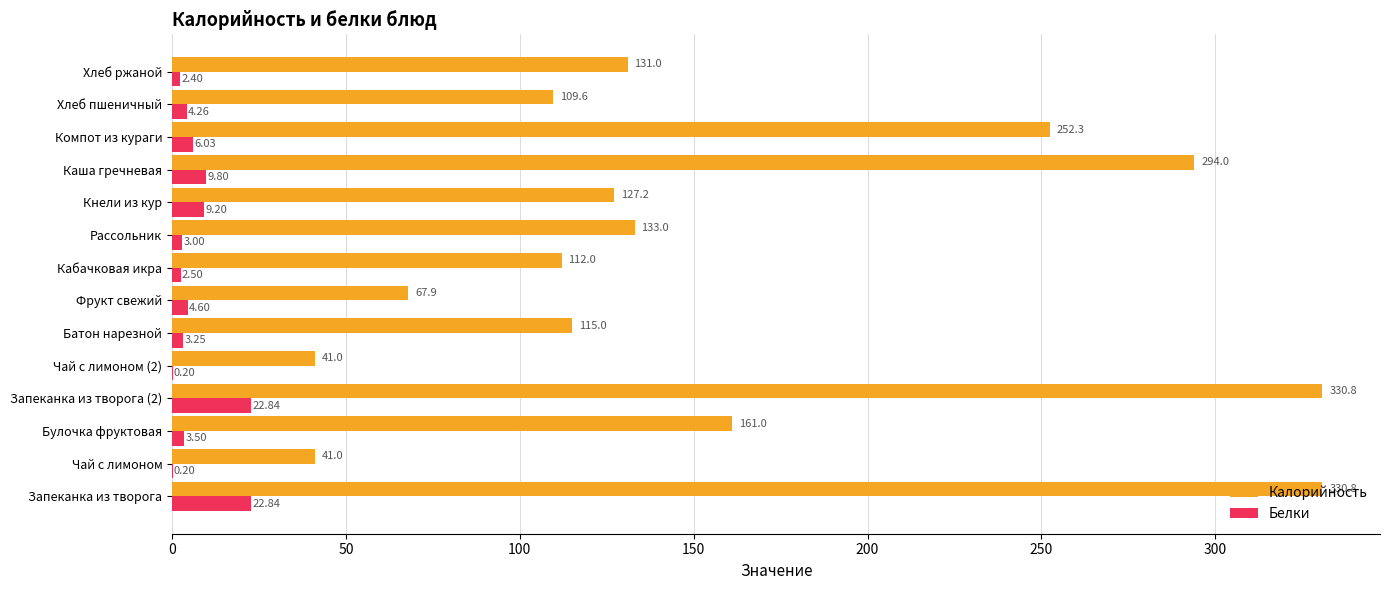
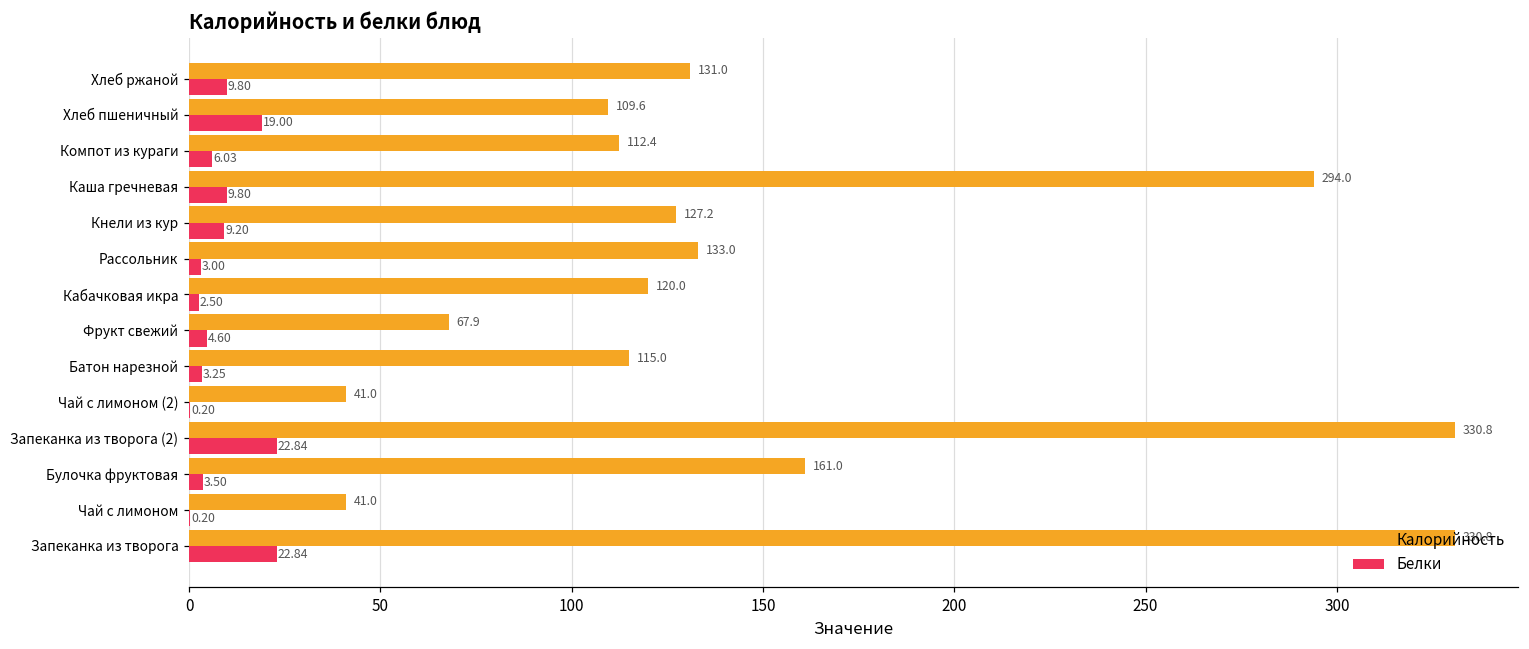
Белки, Хлеб ржаной: 2.40 -> 9.80
Белки, Хлеб пшеничный: 4.26 -> 19.00
Калорийность, Компот из кураги: 252.3 -> 112.4
Калорийность, Кабачковая икра: 112.0 -> 120.0
